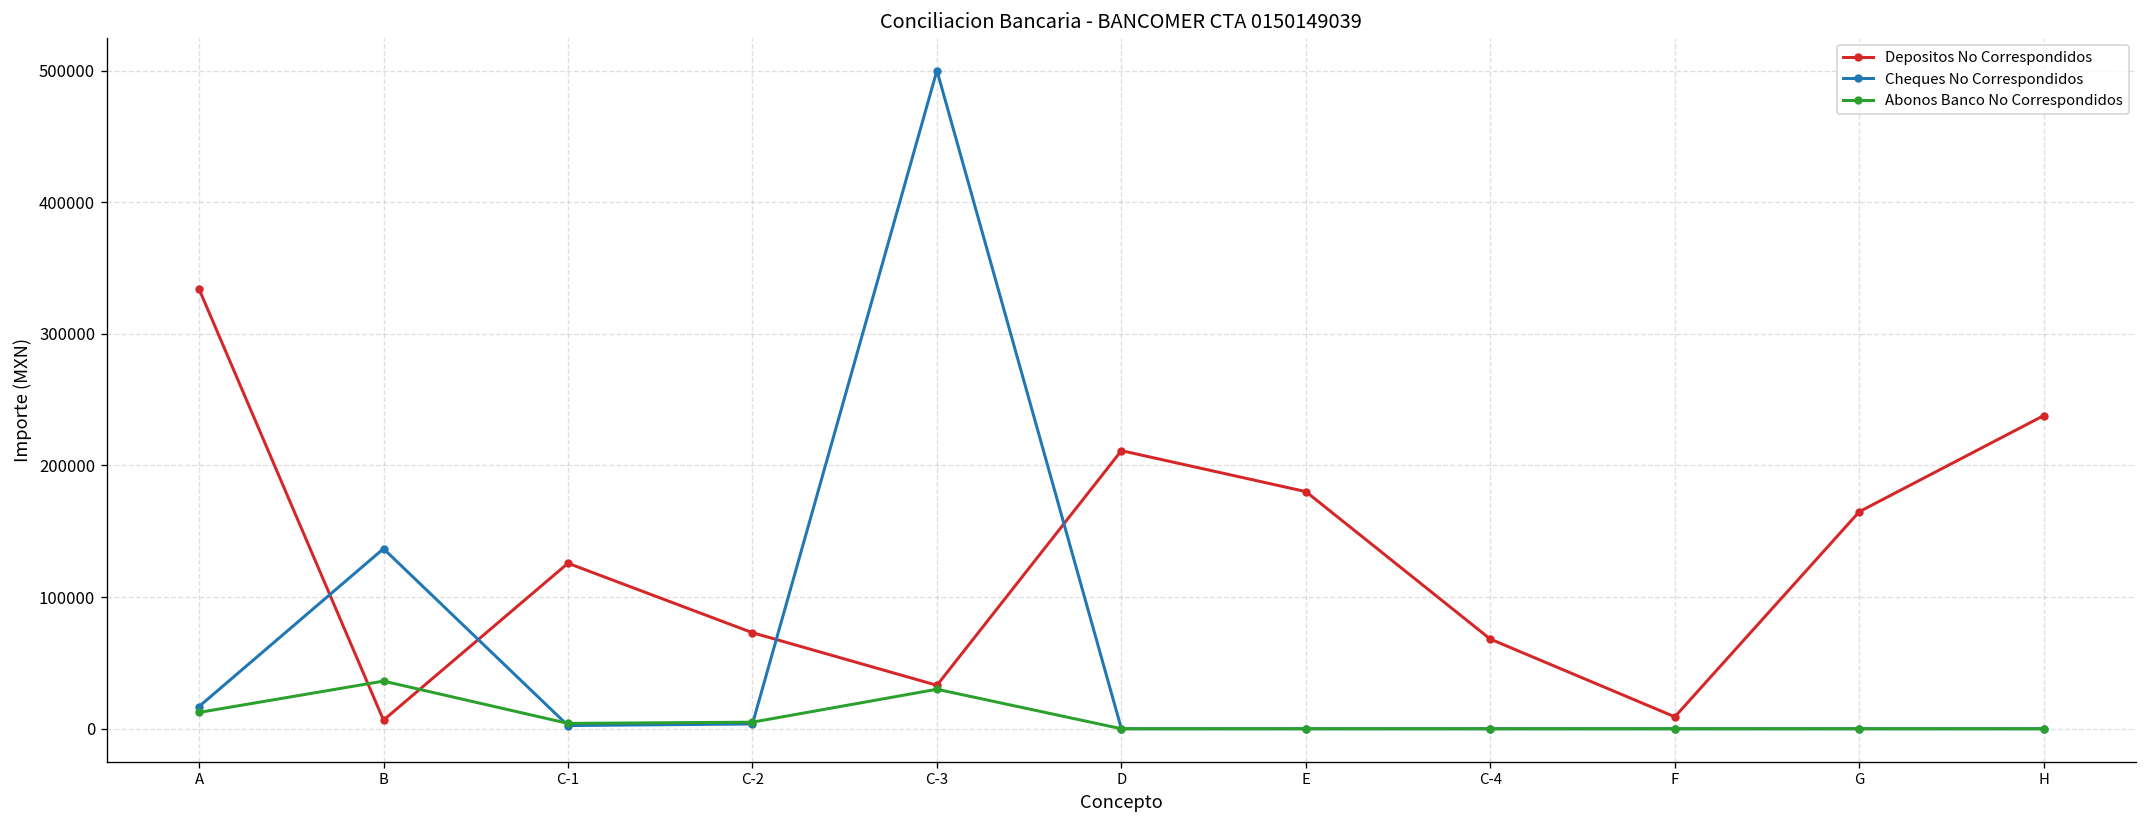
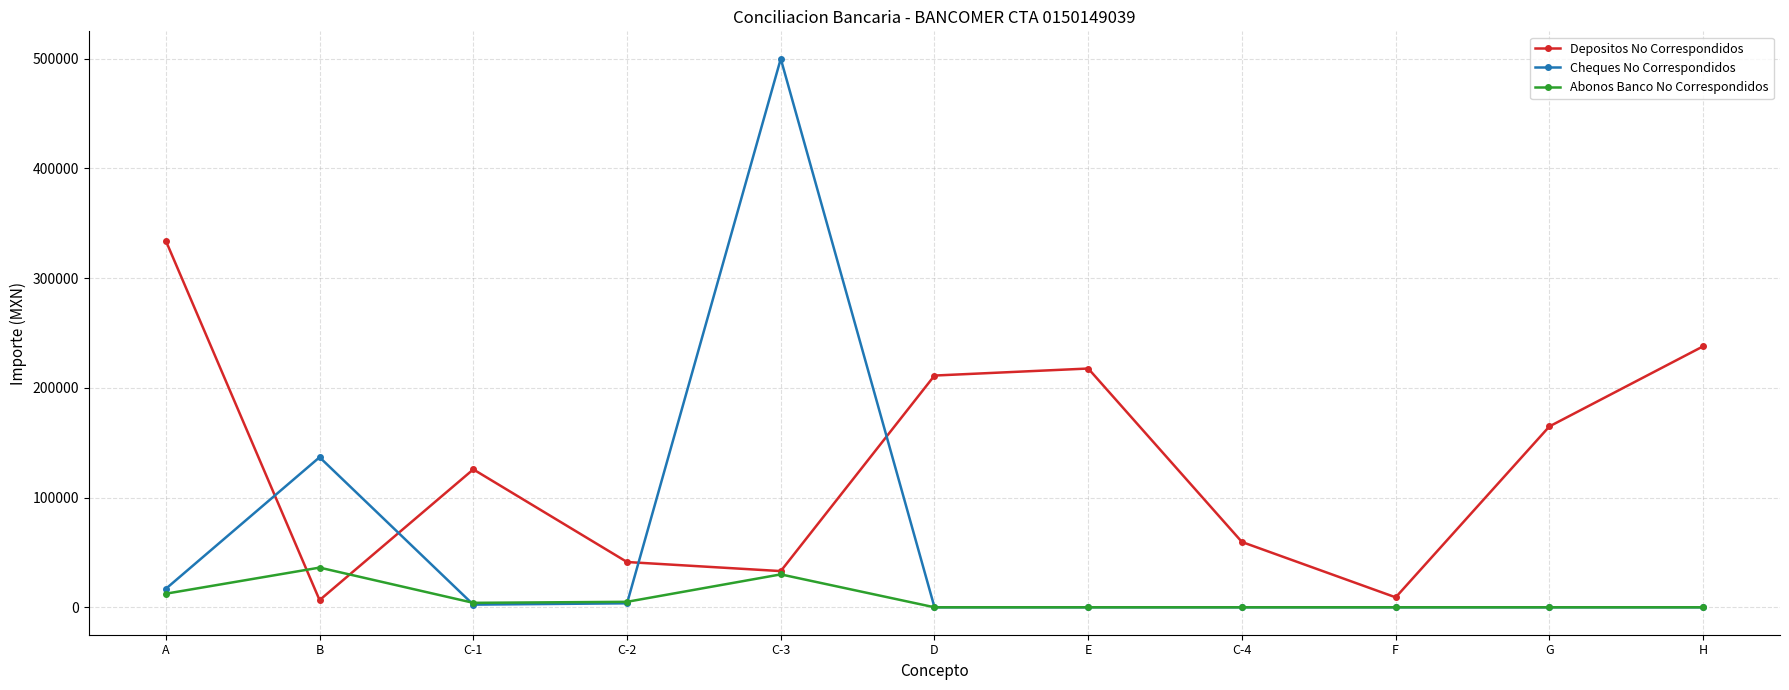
Depositos No Correspondidos, C-2: 73000 -> 41000
Depositos No Correspondidos, E: 180000 -> 218000
Depositos No Correspondidos, C-4: 68000 -> 60000
